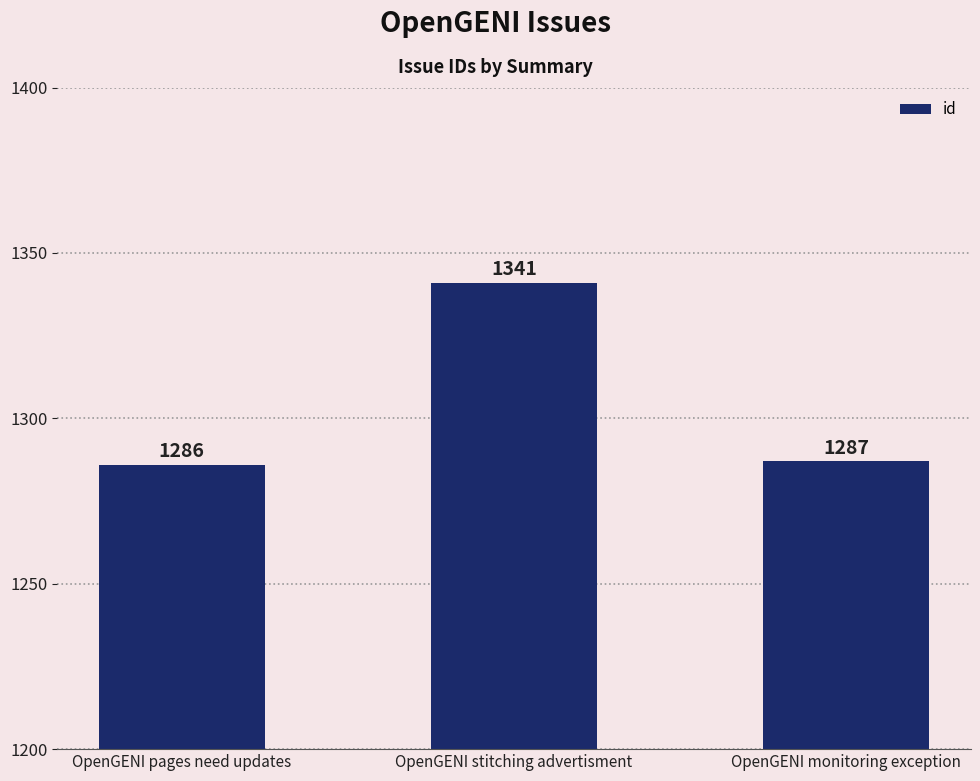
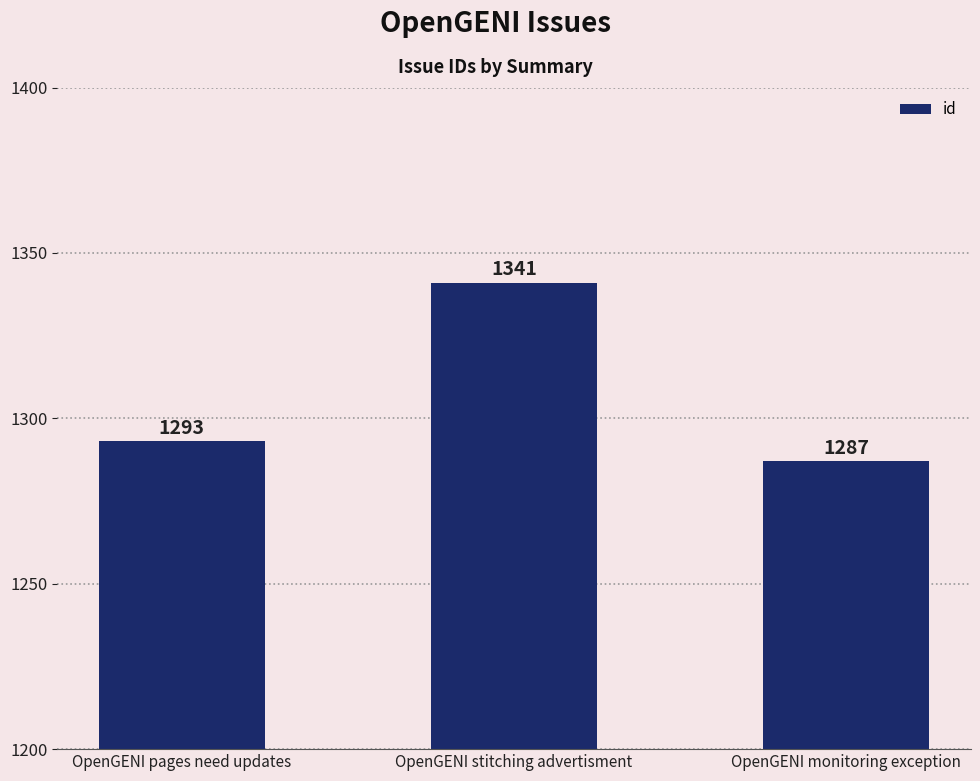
OpenGENI pages need updates: 1286 -> 1293
